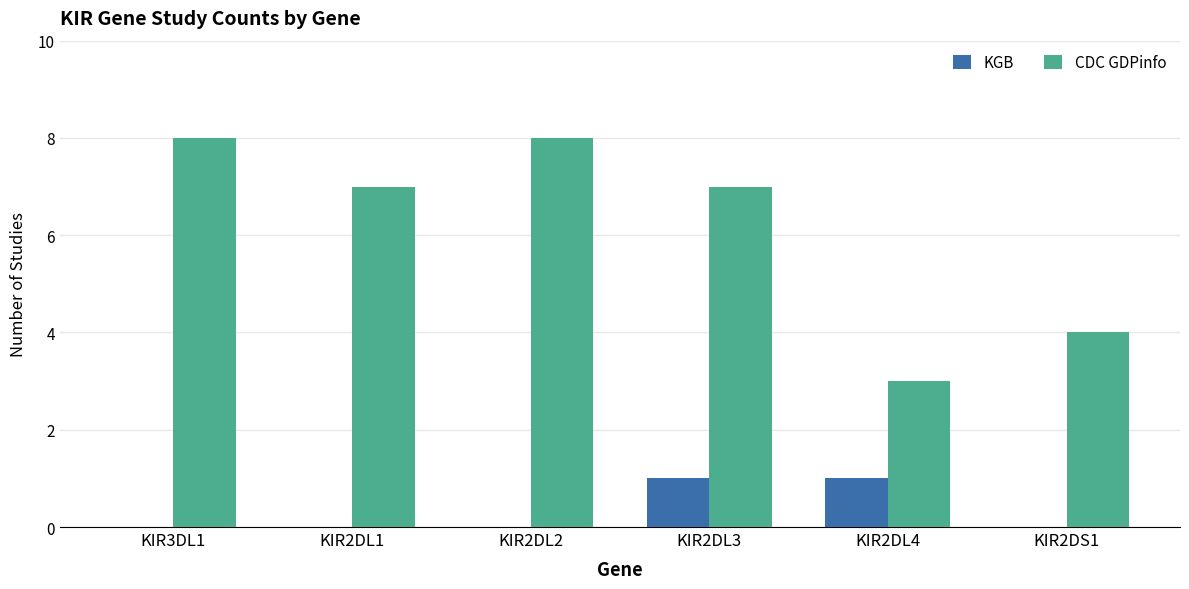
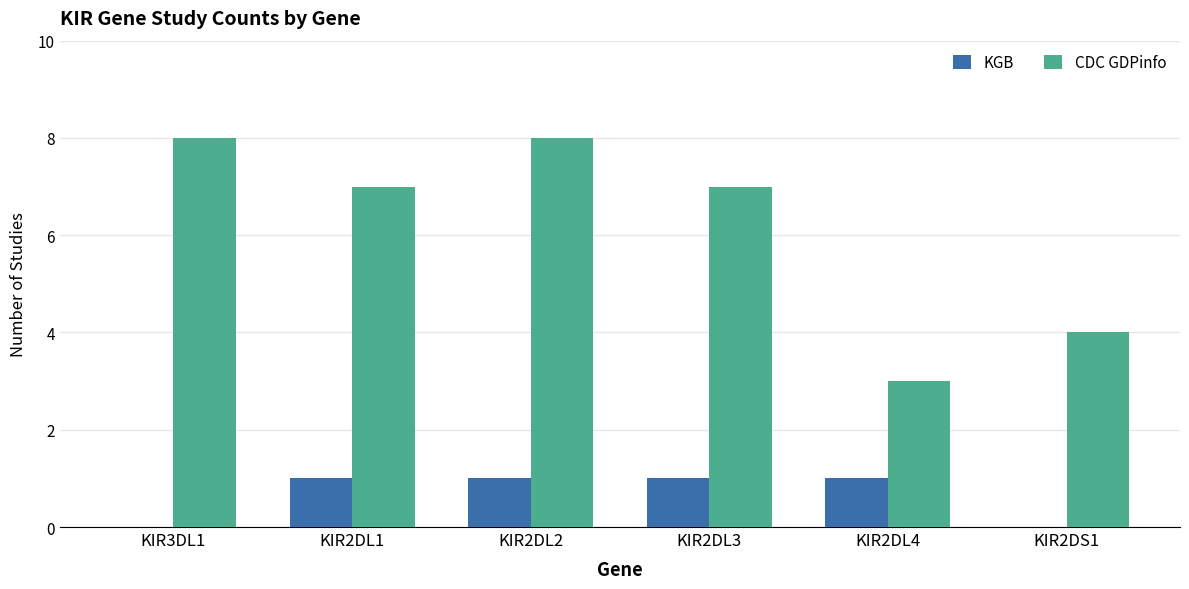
KGB, KIR2DL1: 0 -> 1
KGB, KIR2DL2: 0 -> 1
